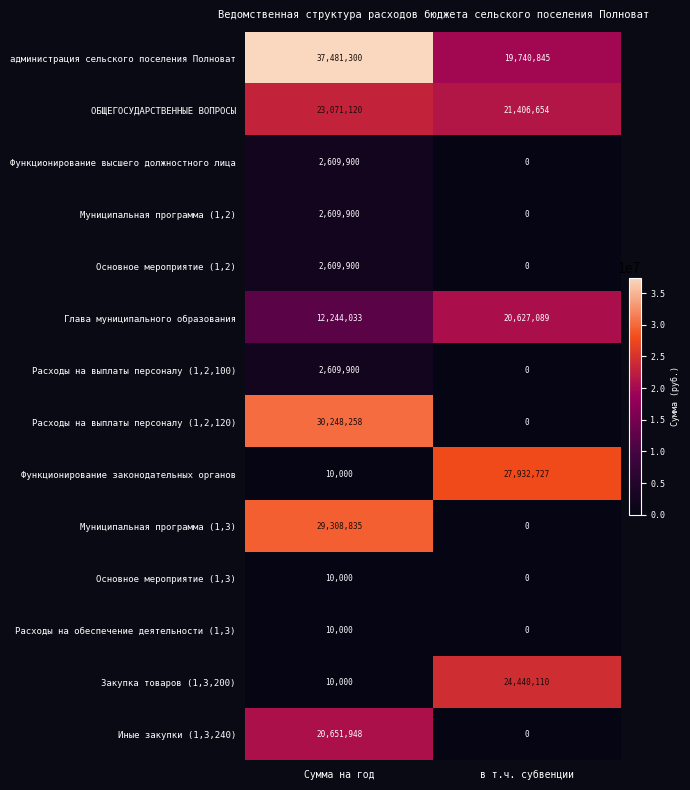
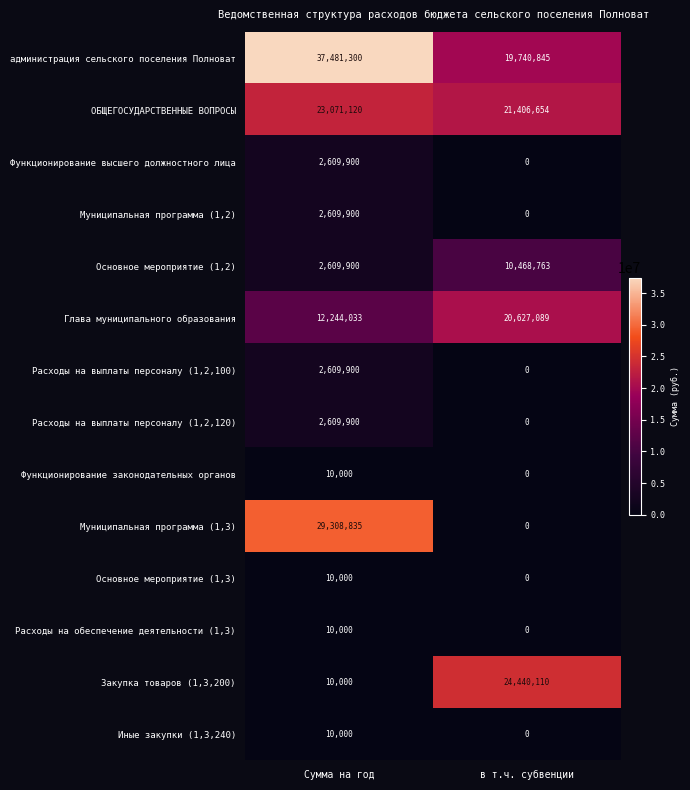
Основное мероприятие (1,2), в т.ч. субвенции: 0 -> 10,468,763
Расходы на выплаты персоналу (1,2,120), Сумма на год: 30,248,258 -> 2,609,900
Функционирование законодательных органов, в т.ч. субвенции: 27,932,727 -> 0
Иные закупки (1,3,240), Сумма на год: 20,651,948 -> 10,000
